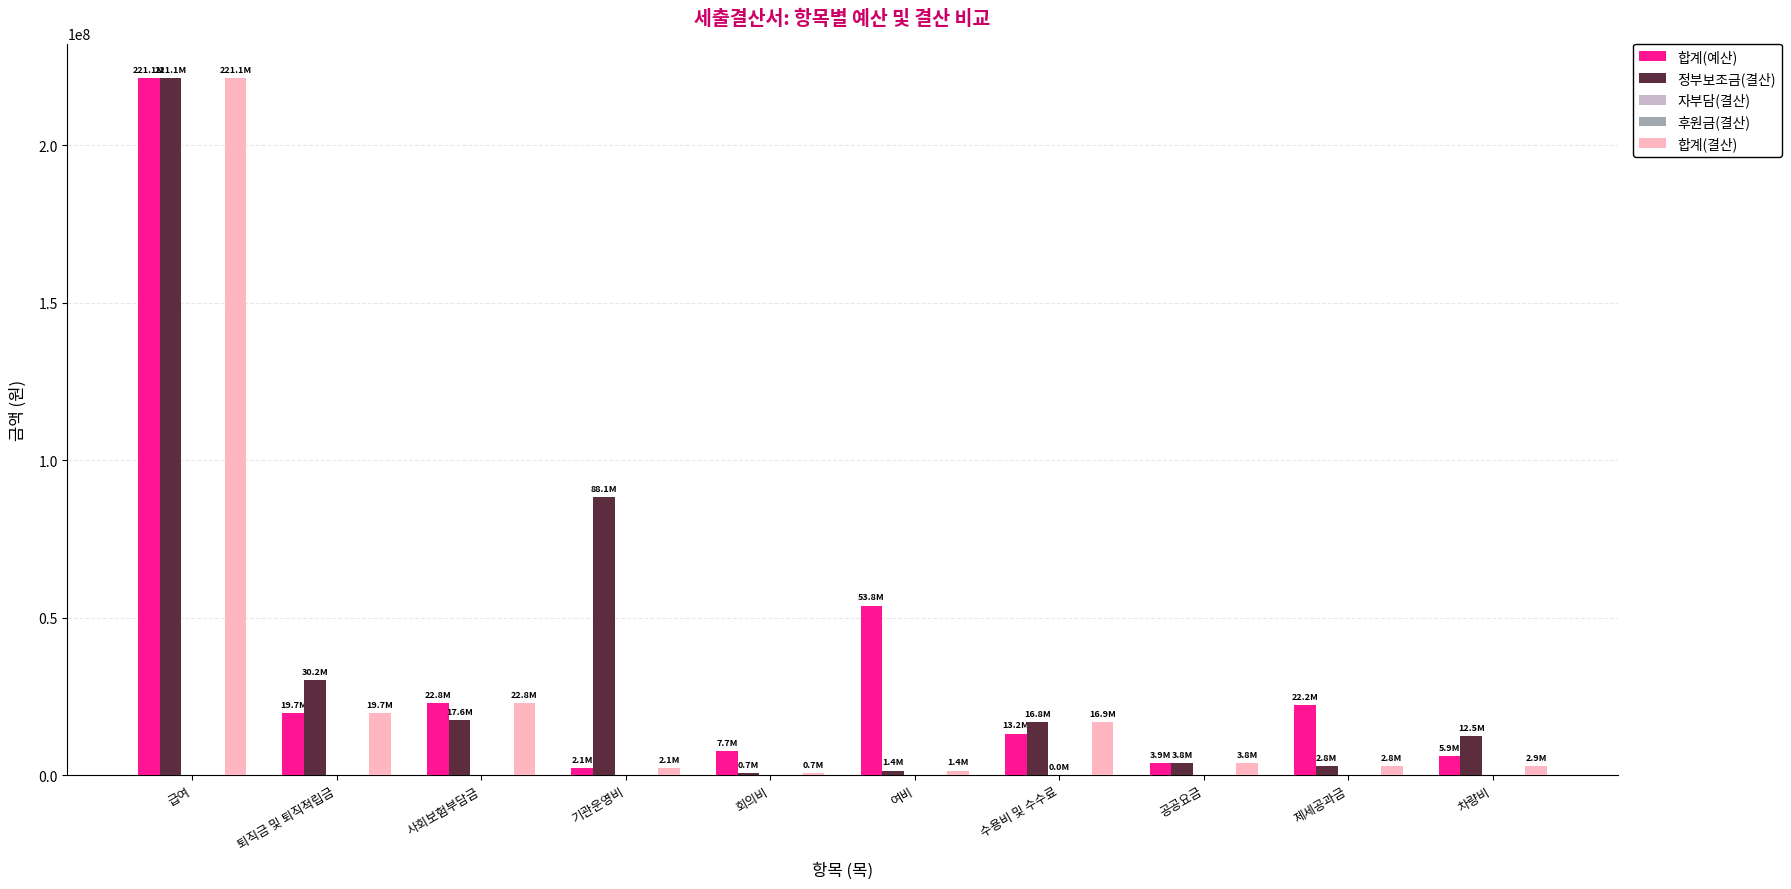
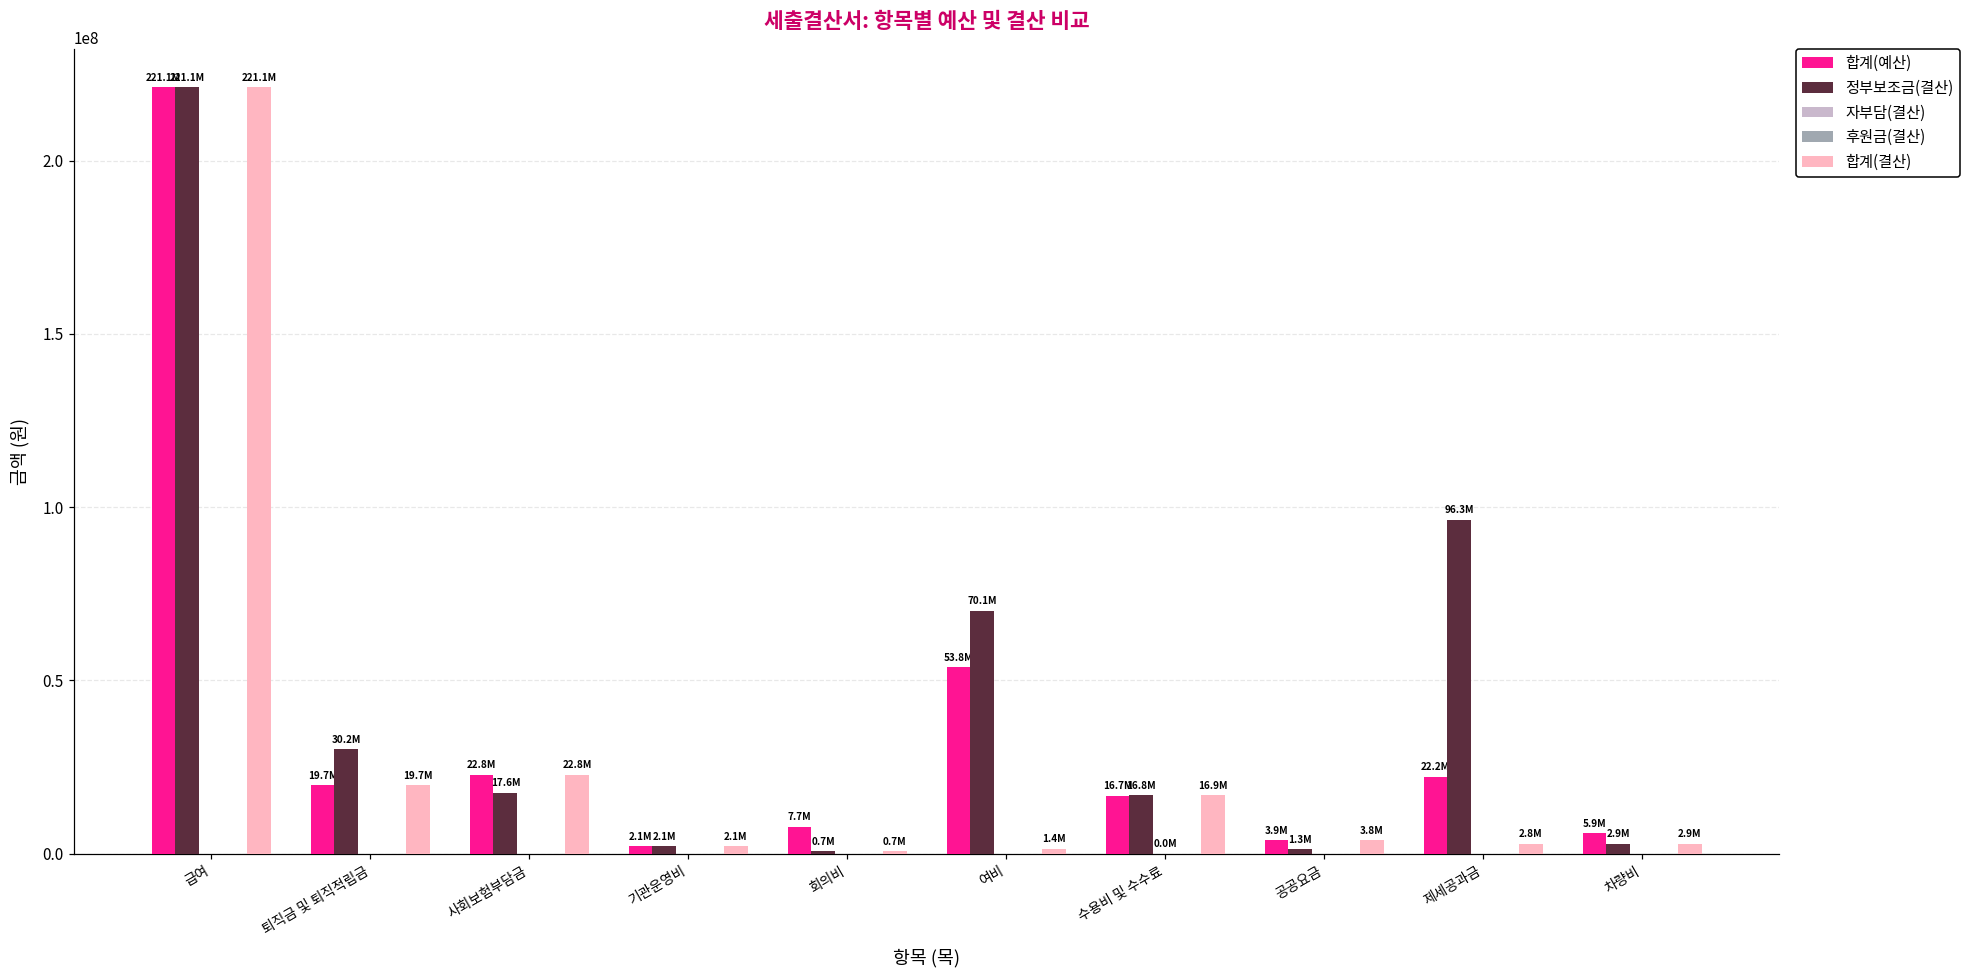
정부보조금(결산), 기관운영비: 88.1M -> 2.1M
정부보조금(결산), 여비: 1.4M -> 70.1M
합계(예산), 수용비 및 수수료: 13.2M -> 16.7M
정부보조금(결산), 공공요금: 3.8M -> 1.3M
정부보조금(결산), 제세공과금: 2.8M -> 96.3M
정부보조금(결산), 차량비: 12.5M -> 2.9M
